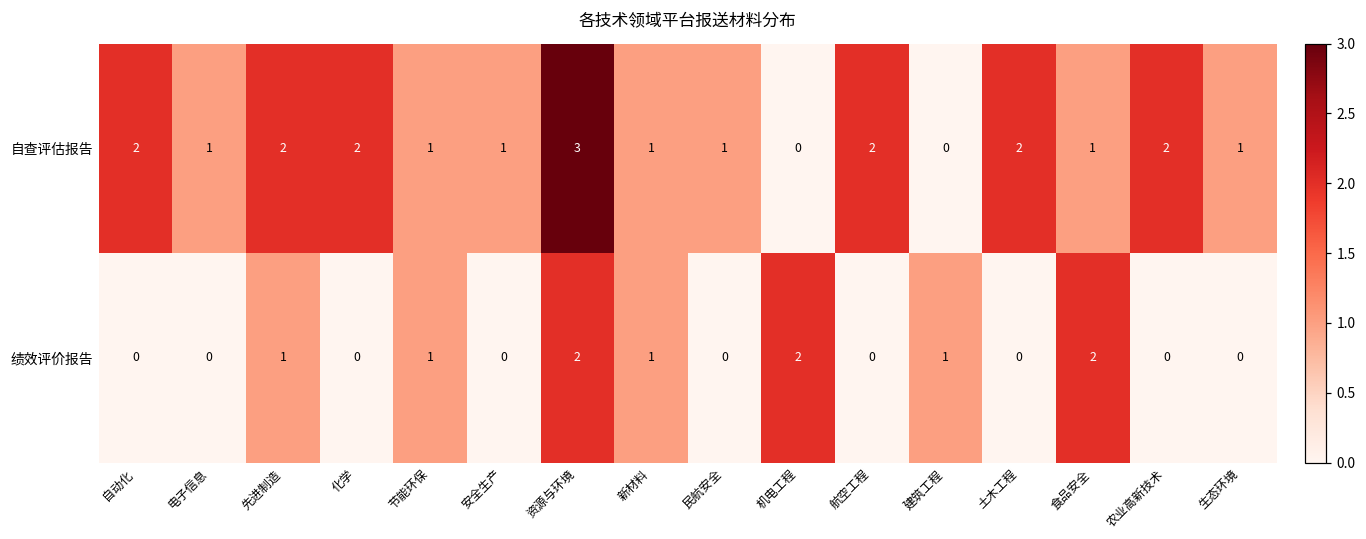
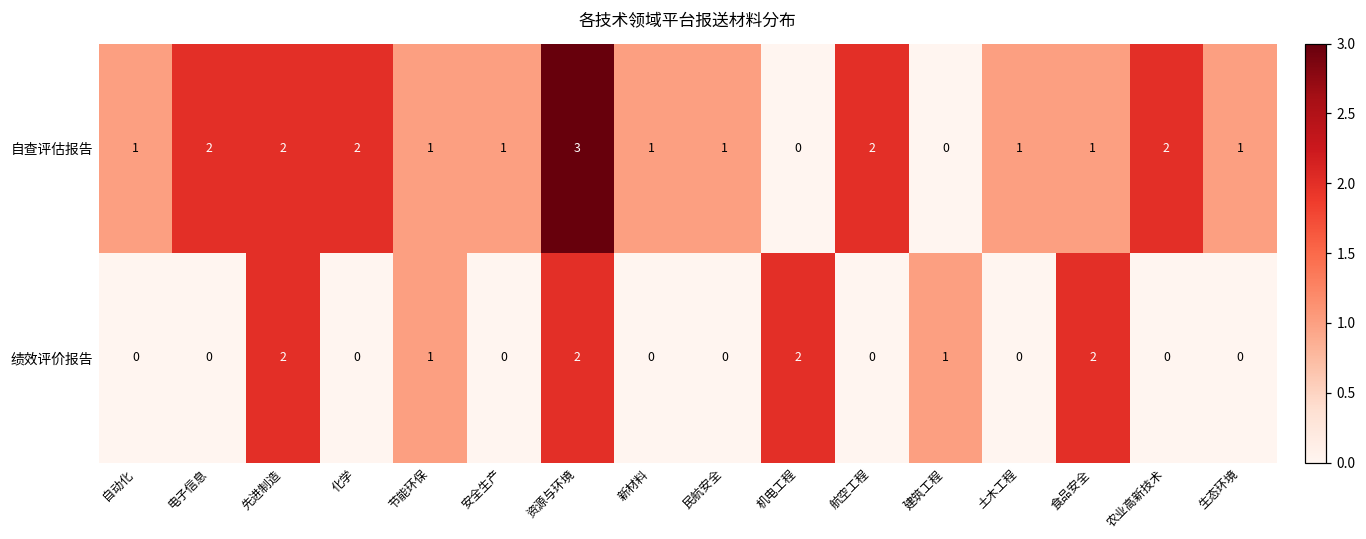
自查评估报告, 自动化: 2 -> 1
自查评估报告, 电子信息: 1 -> 2
自查评估报告, 土木工程: 2 -> 1
绩效评价报告, 先进制造: 1 -> 2
绩效评价报告, 新材料: 1 -> 0
